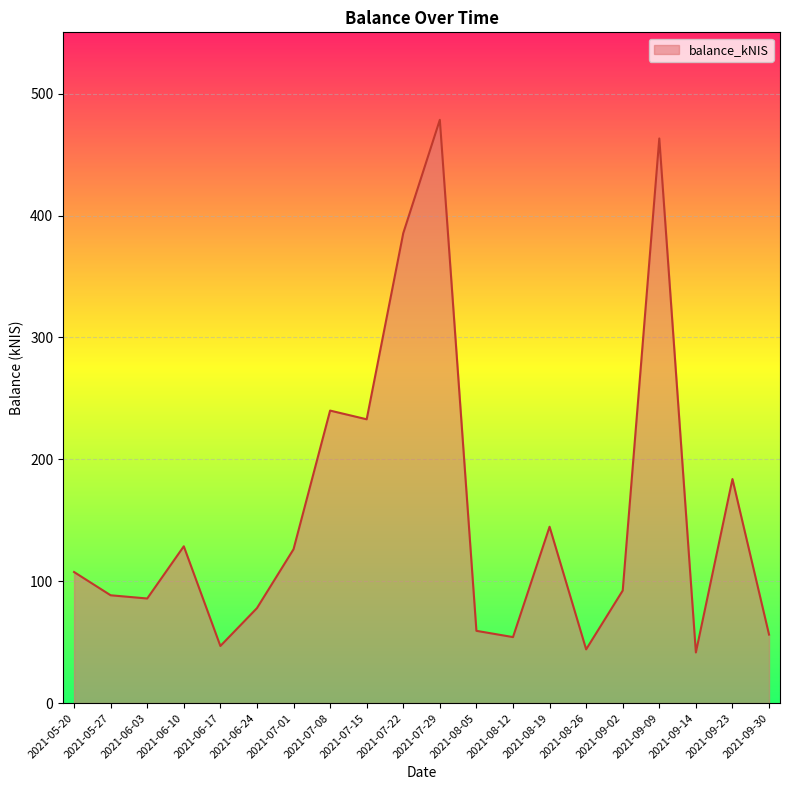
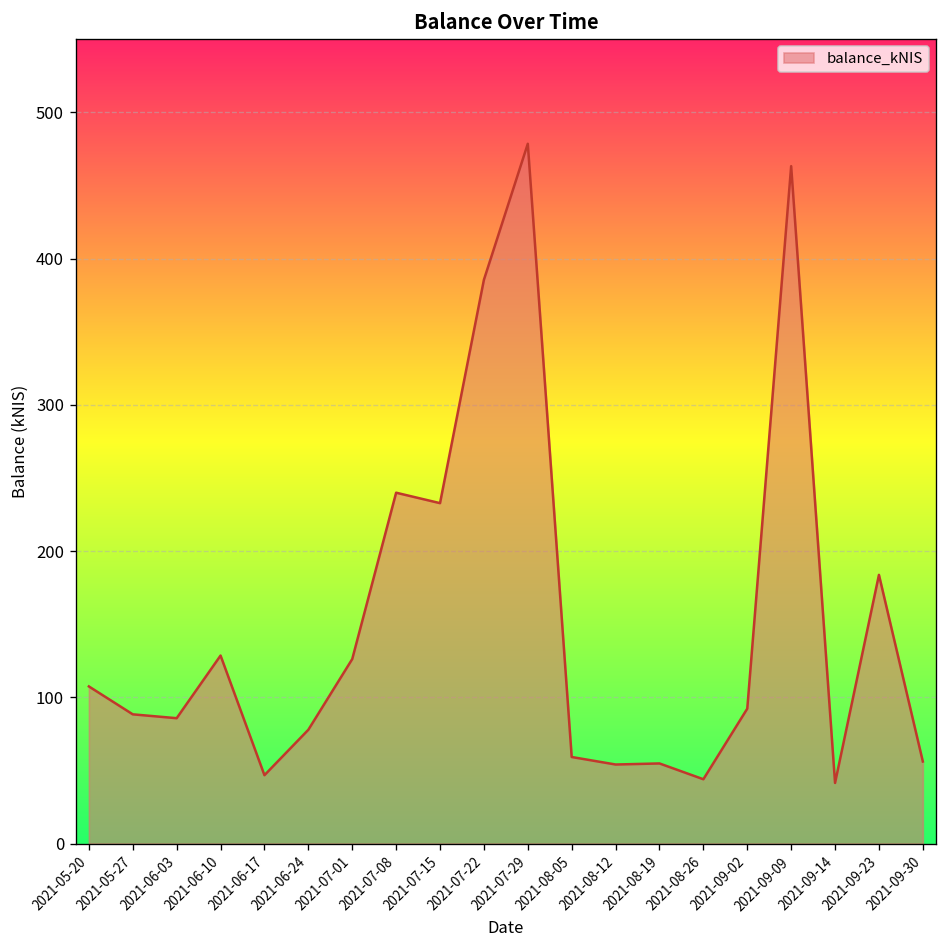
2021-08-19: 145 -> 55
